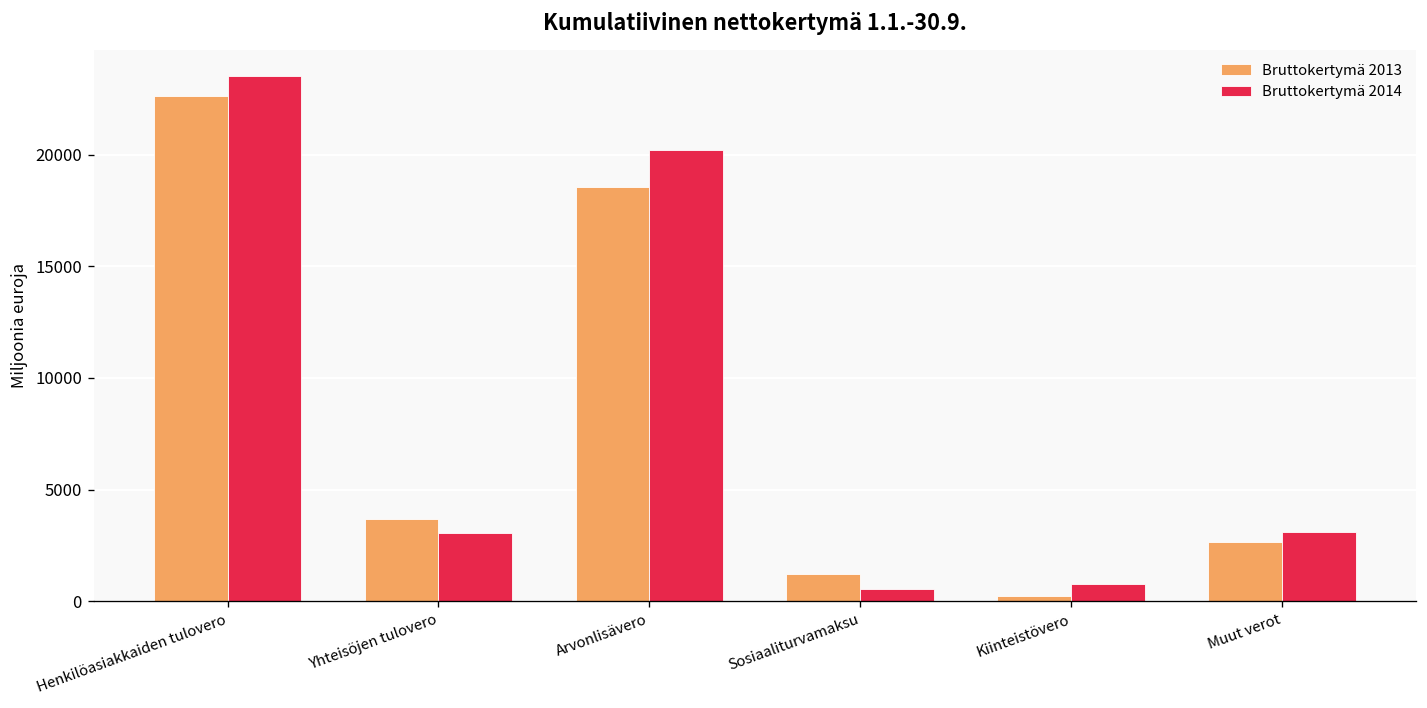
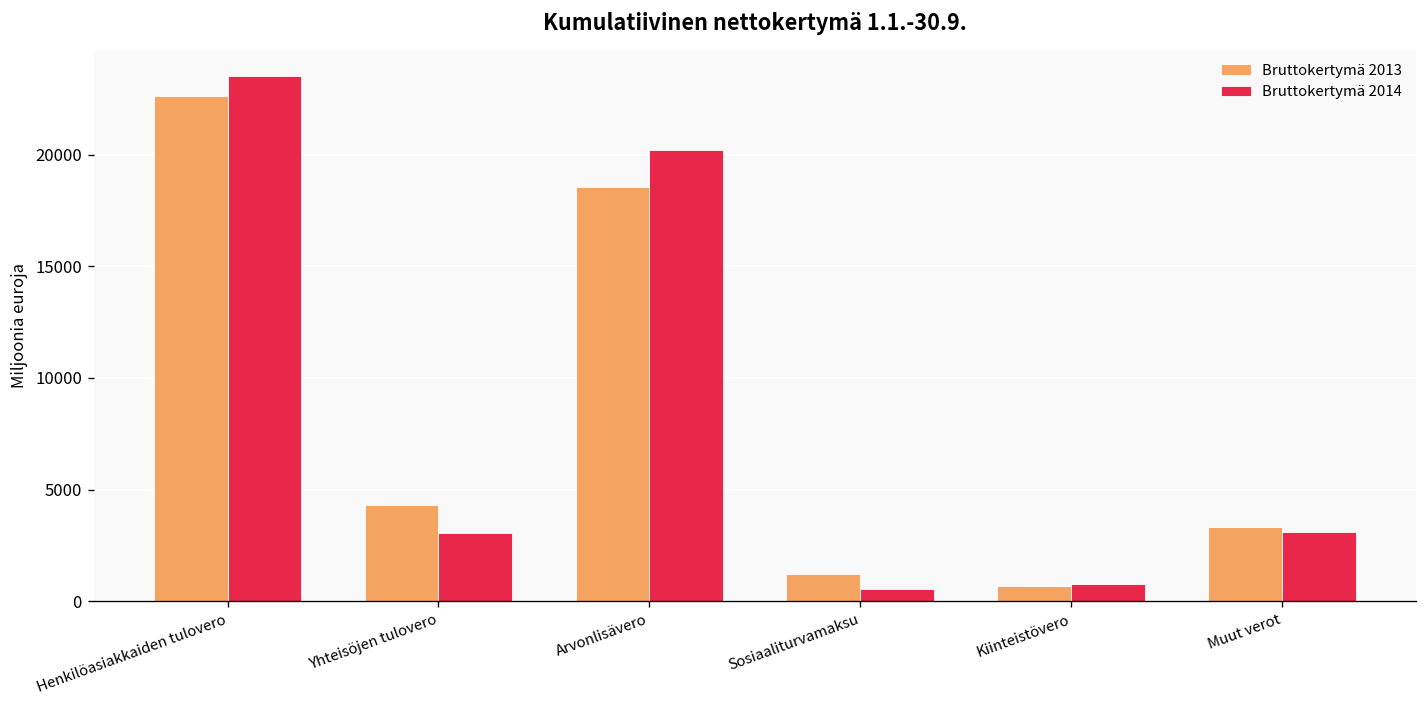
Bruttokertymä 2013, Yhteisöjen tulovero: 3700 -> 4300
Bruttokertymä 2013, Kiinteistövero: 200 -> 700
Bruttokertymä 2013, Muut verot: 2700 -> 3300
